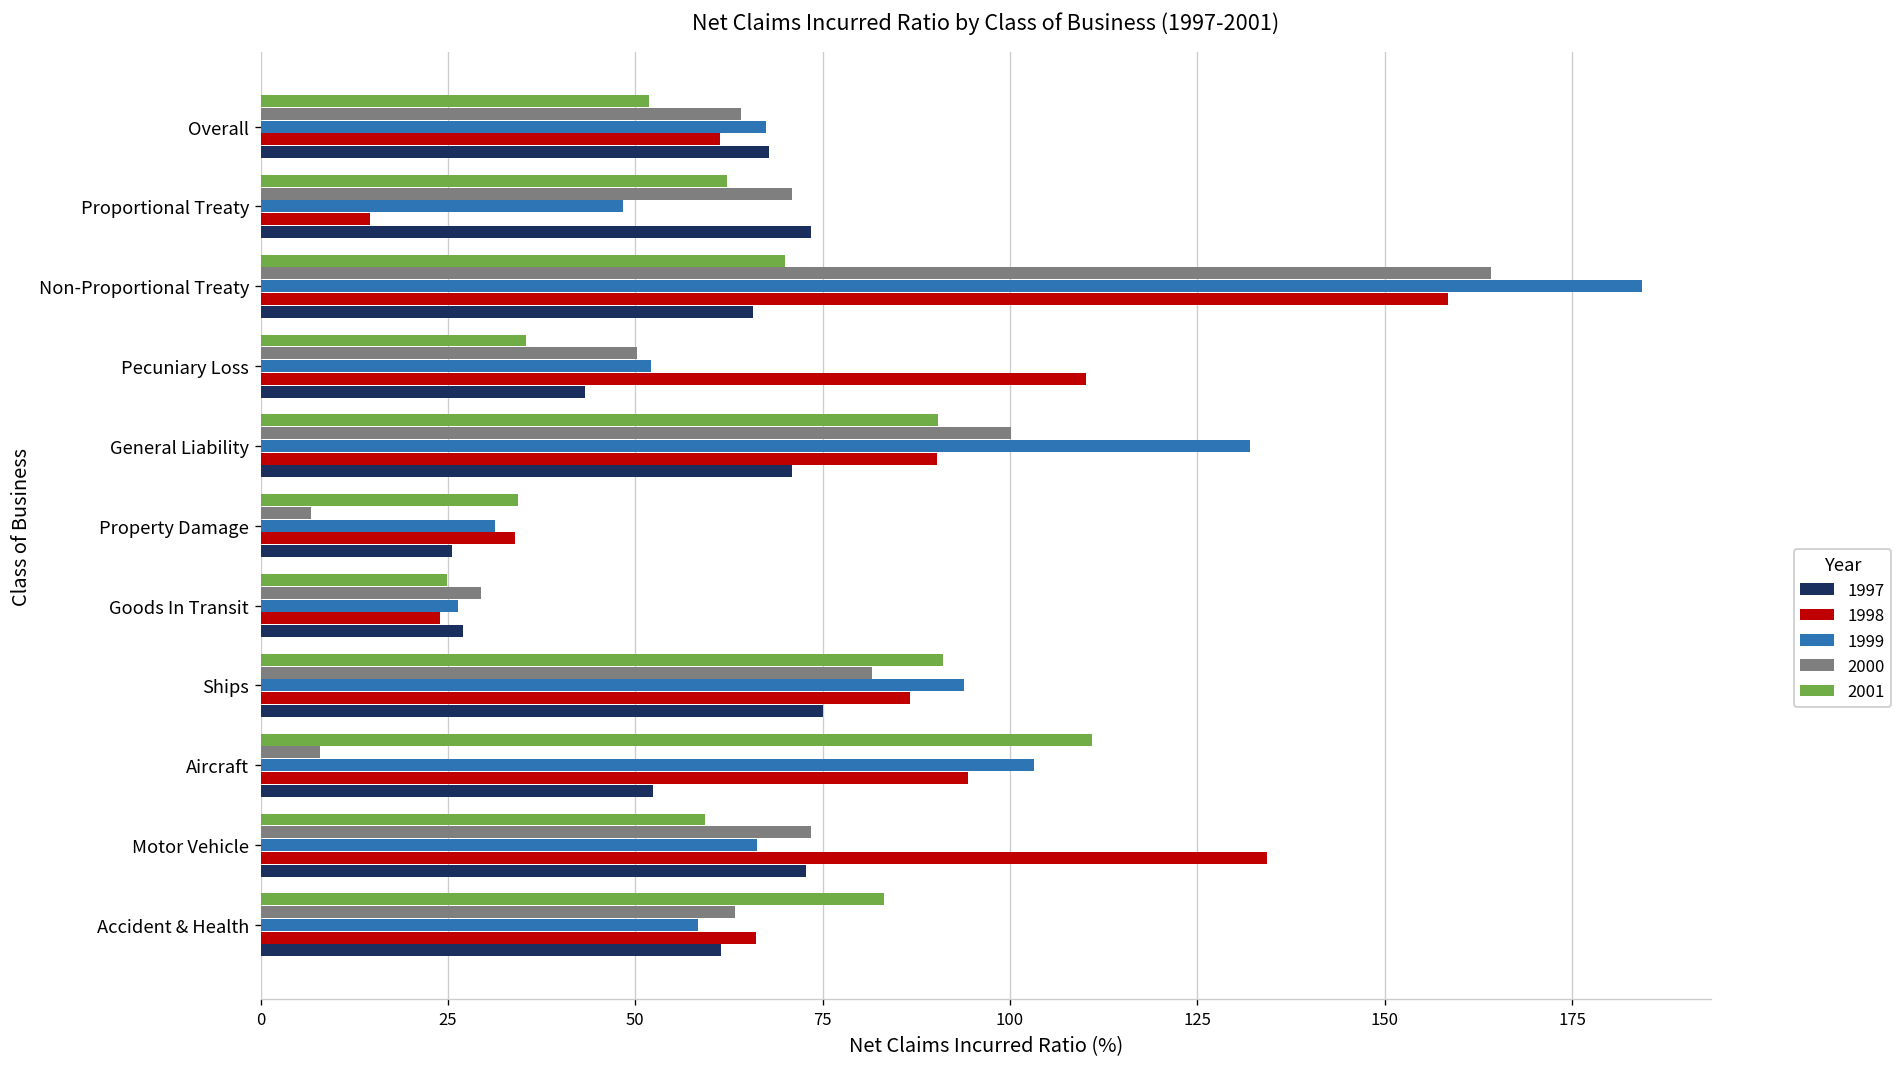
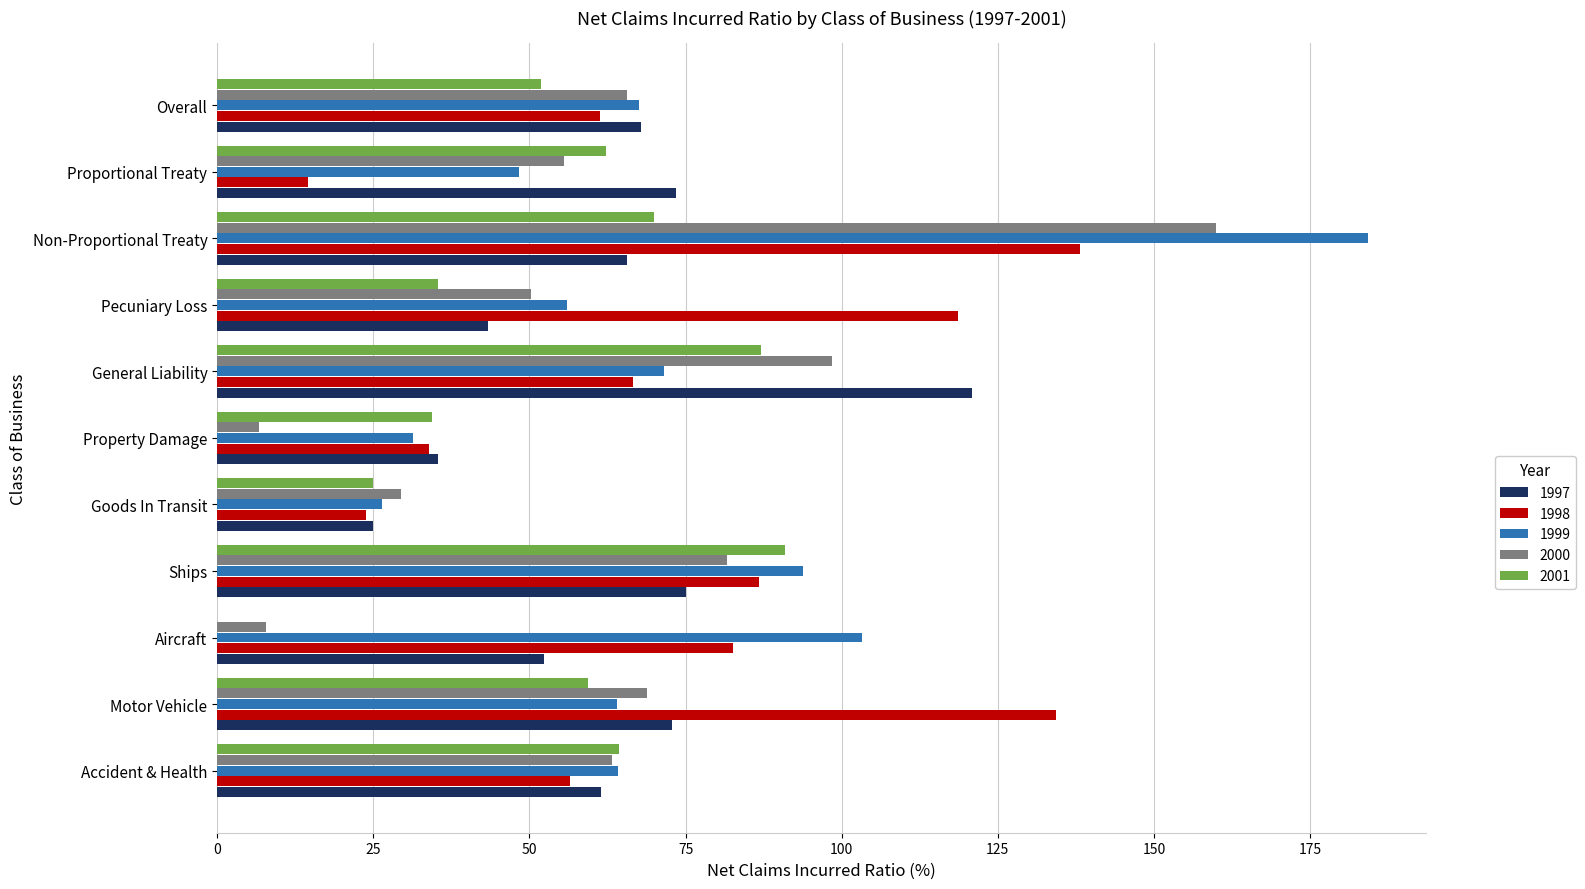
2000, Overall: 64 -> 66
2000, Proportional Treaty: 71 -> 56
2000, Non-Proportional Treaty: 164 -> 160
1998, Non-Proportional Treaty: 159 -> 138
1999, Pecuniary Loss: 52 -> 56
1998, Pecuniary Loss: 110 -> 119
2001, General Liability: 90 -> 87
2000, General Liability: 100 -> 98
1999, General Liability: 132 -> 72
1998, General Liability: 90 -> 67
1997, General Liability: 71 -> 121
1997, Property Damage: 26 -> 35
1997, Goods In Transit: 27 -> 25
2001, Aircraft: 111 -> 0
1998, Aircraft: 94 -> 83
2000, Motor Vehicle: 73 -> 69
1999, Motor Vehicle: 66 -> 64
2001, Accident & Health: 83 -> 64
1999, Accident & Health: 58 -> 64
1998, Accident & Health: 66 -> 57
